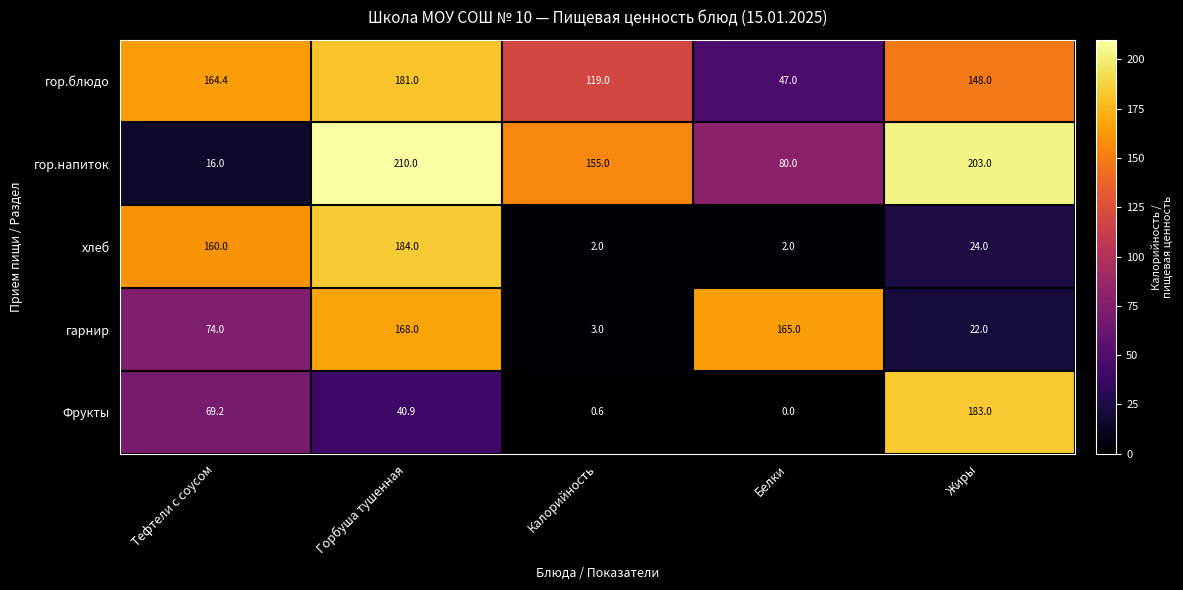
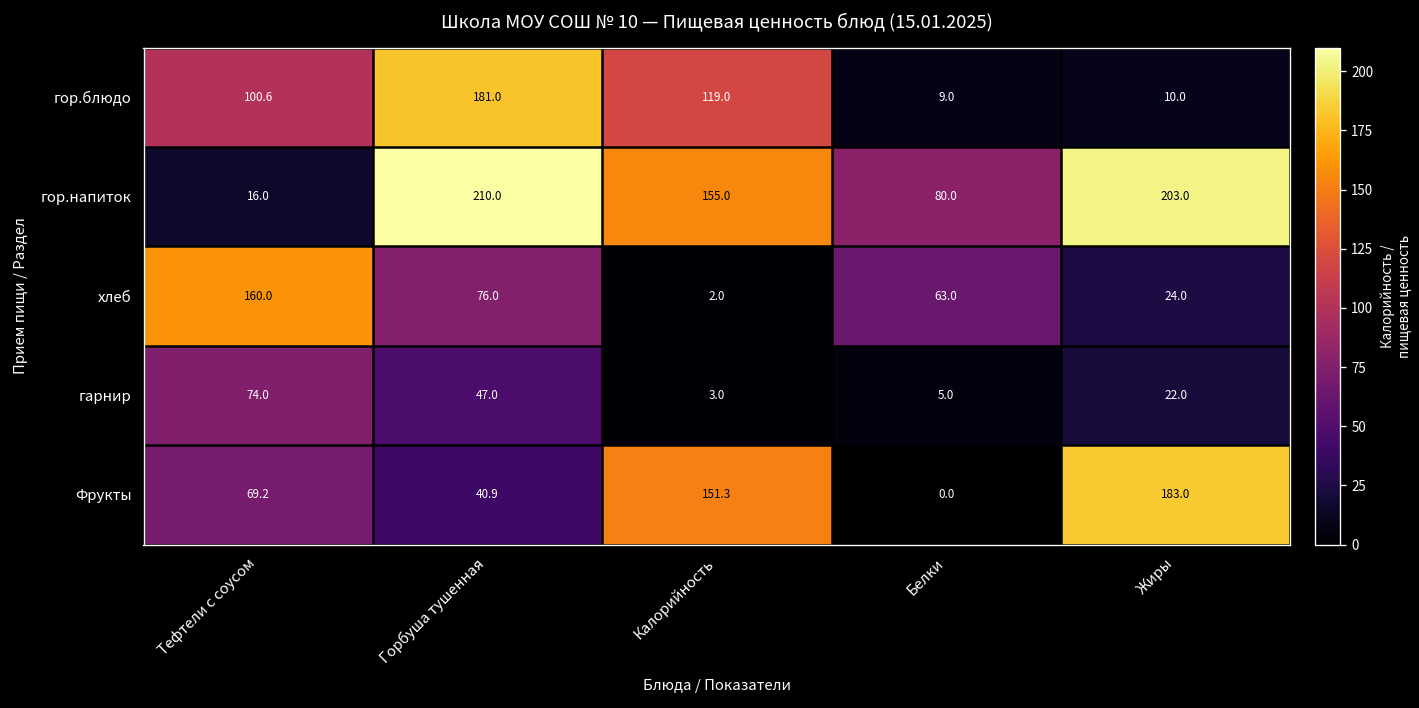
гор.блюдо, Тефтели с соусом: 164.4 -> 100.6
гор.блюдо, Белки: 47.0 -> 9.0
гор.блюдо, Жиры: 148.0 -> 10.0
хлеб, Горбуша тушенная: 184.0 -> 76.0
хлеб, Белки: 2.0 -> 63.0
гарнир, Горбуша тушенная: 168.0 -> 47.0
гарнир, Белки: 165.0 -> 5.0
Фрукты, Калорийность: 0.6 -> 151.3
